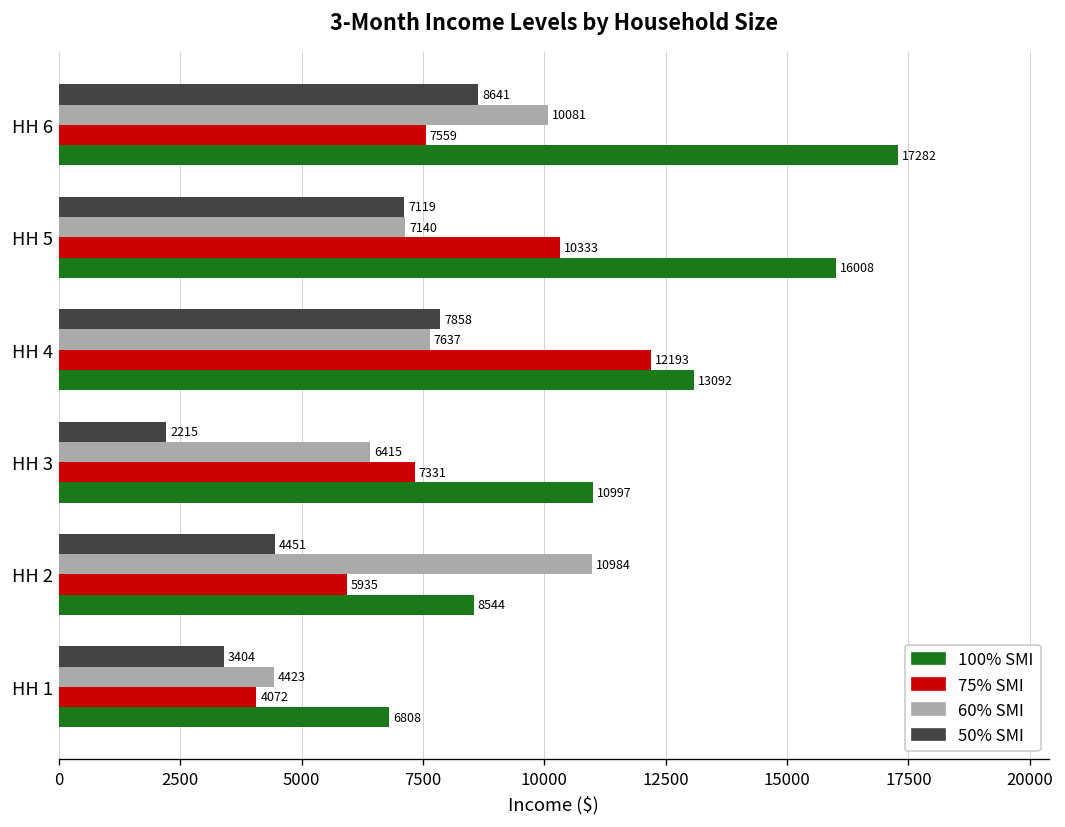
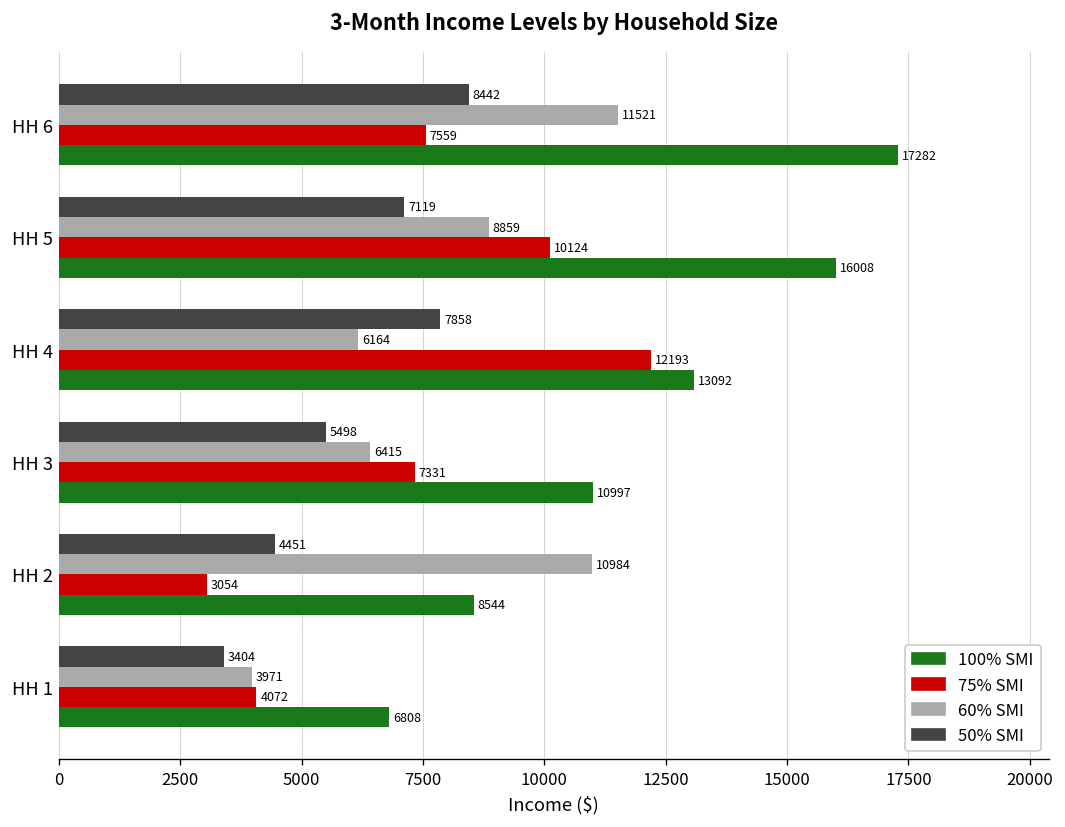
50% SMI, HH 6: 8641 -> 8442
60% SMI, HH 6: 10081 -> 11521
60% SMI, HH 5: 7140 -> 8859
75% SMI, HH 5: 10333 -> 10124
60% SMI, HH 4: 7637 -> 6164
50% SMI, HH 3: 2215 -> 5498
75% SMI, HH 2: 5935 -> 3054
60% SMI, HH 1: 4423 -> 3971
